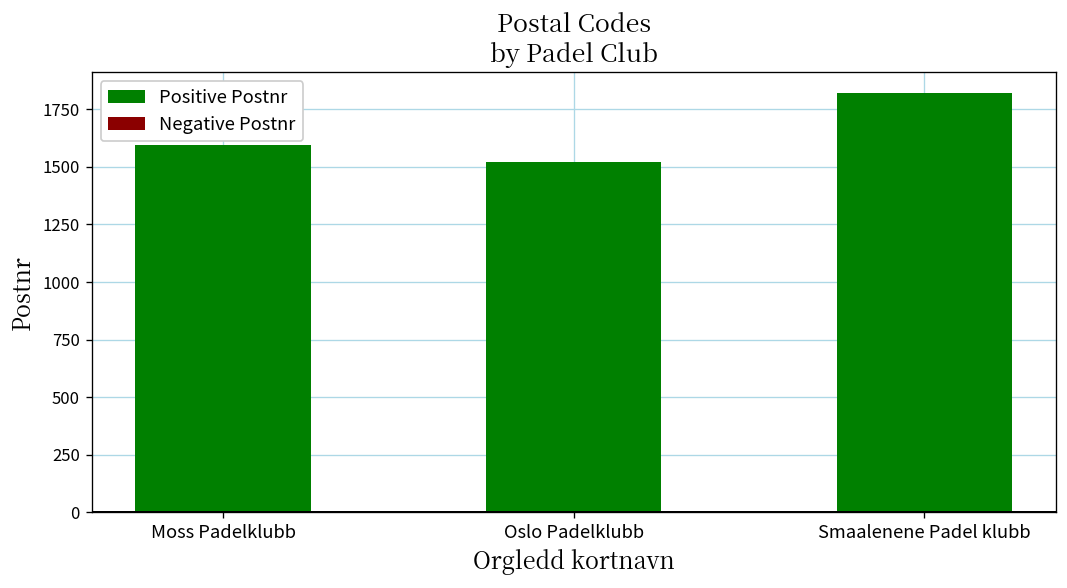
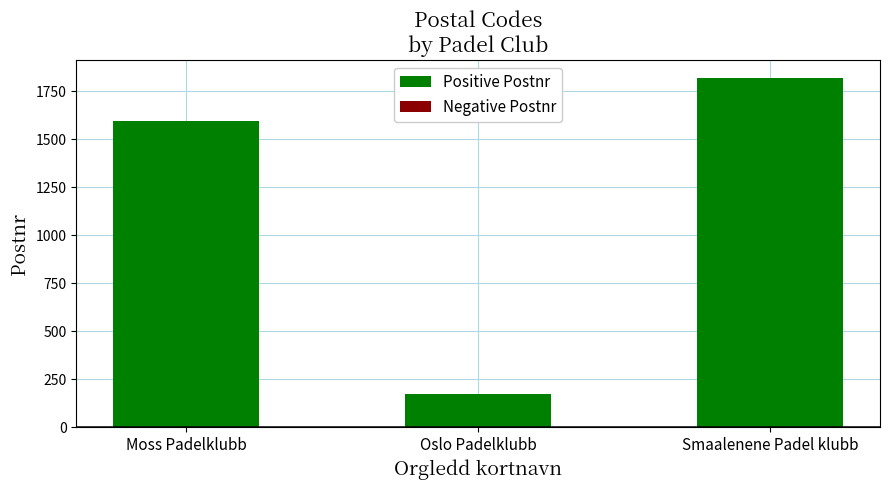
Positive Postnr, Oslo Padelklubb: 1520 -> 170
